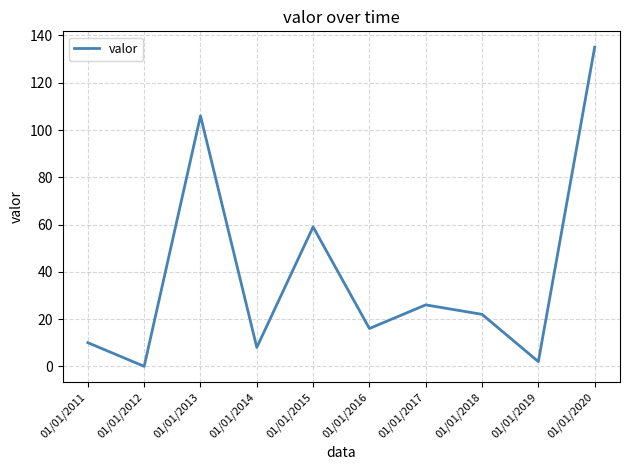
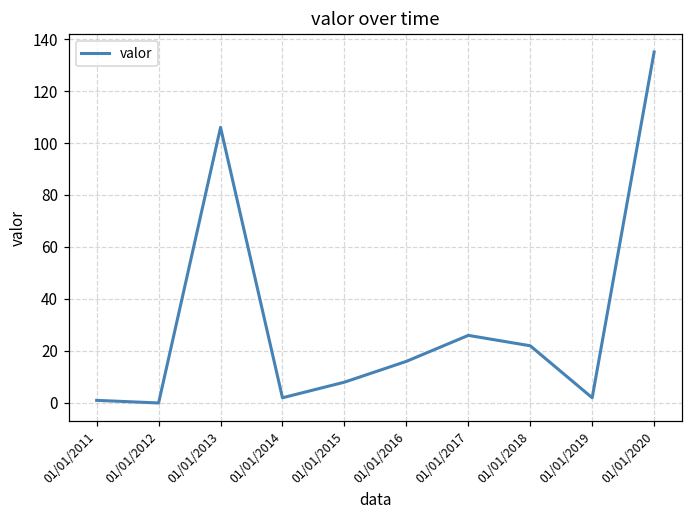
01/01/2011: 10 -> 1
01/01/2014: 8 -> 2
01/01/2015: 59 -> 8
